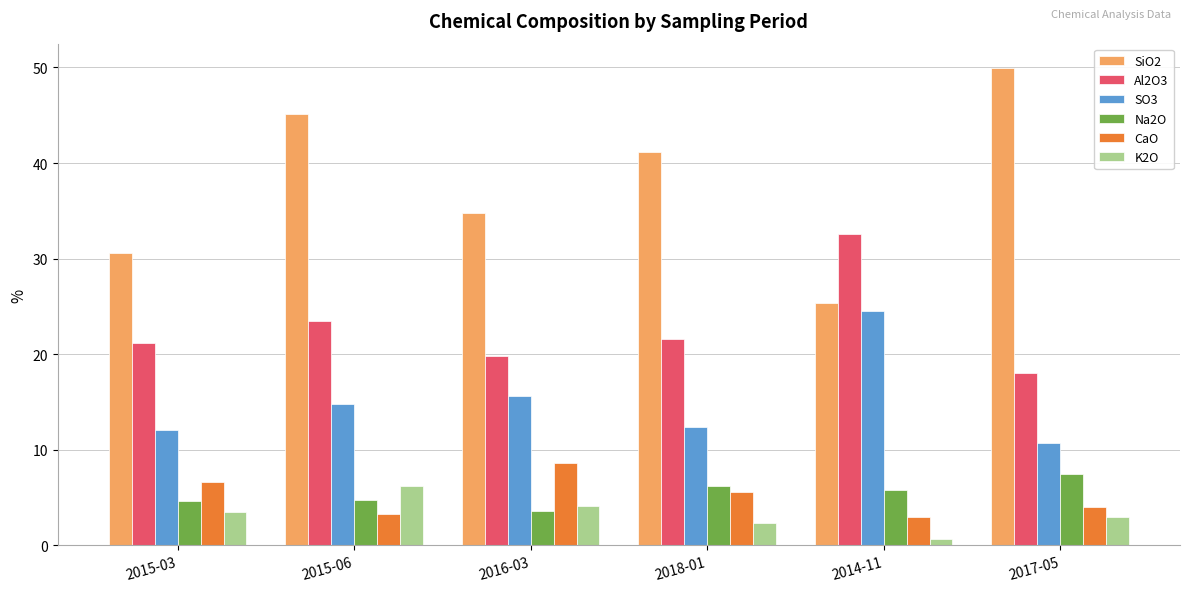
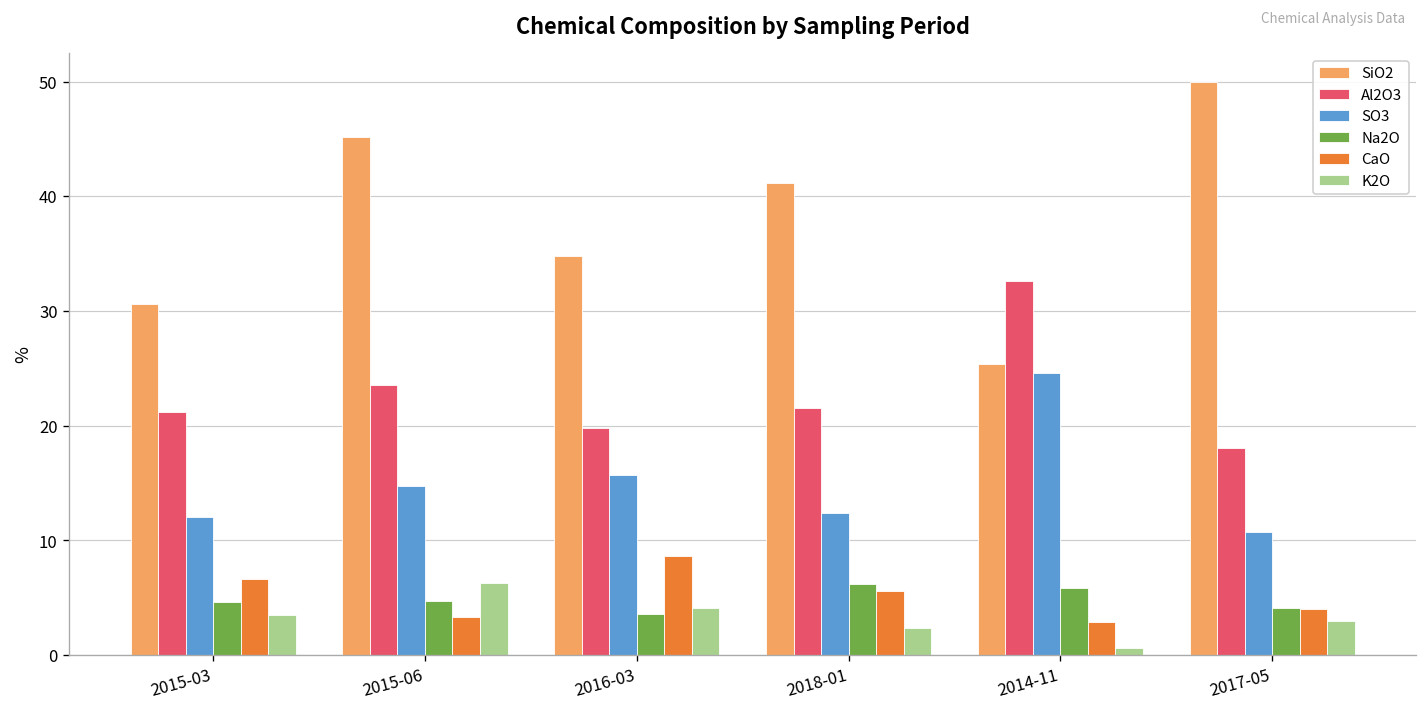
Na2O, 2017-05: 7 -> 4
